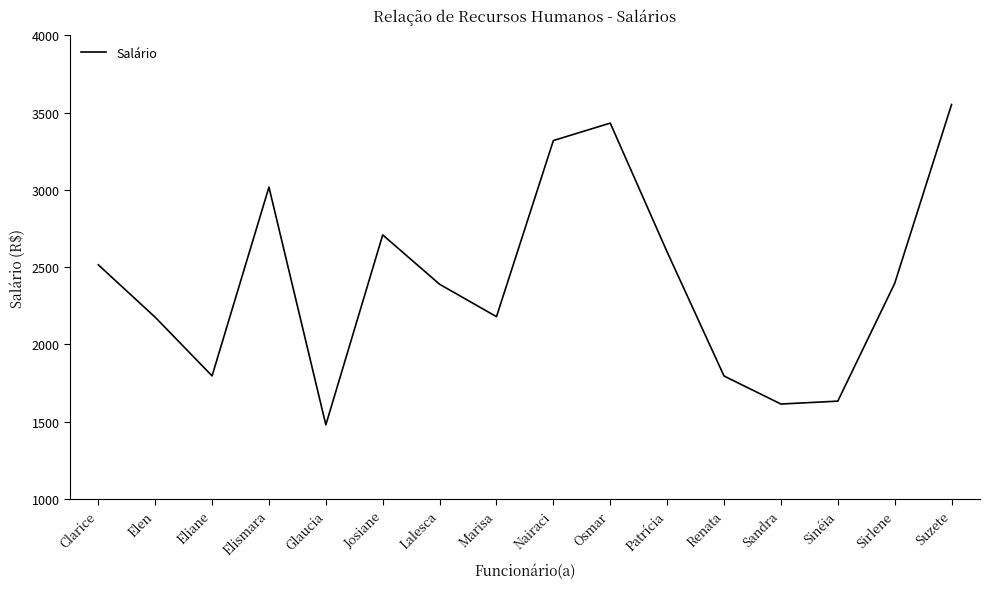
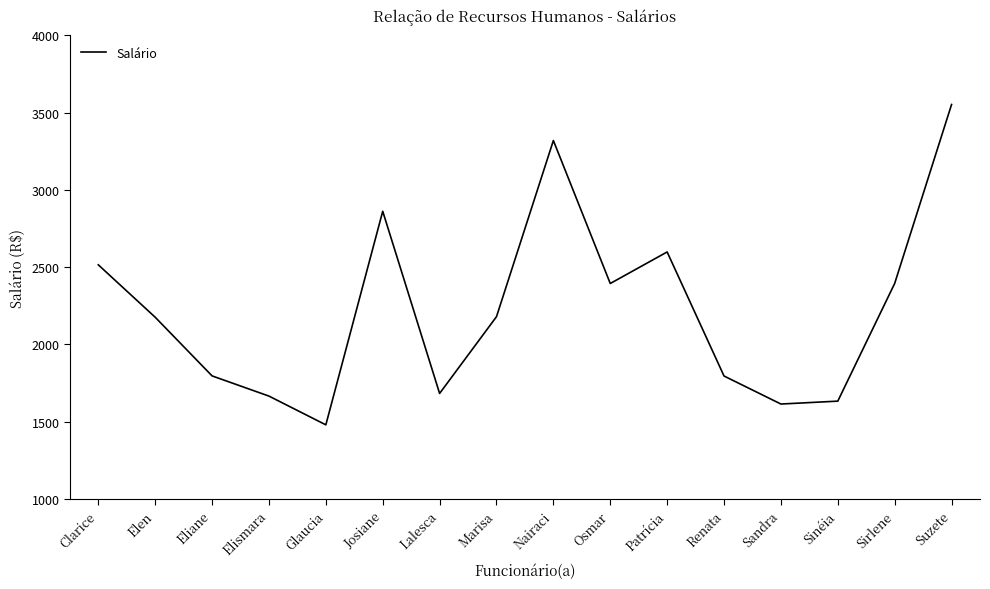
Elismara: 3020 -> 1670
Josiane: 2710 -> 2860
Lalesca: 2390 -> 1680
Osmar: 3430 -> 2390
